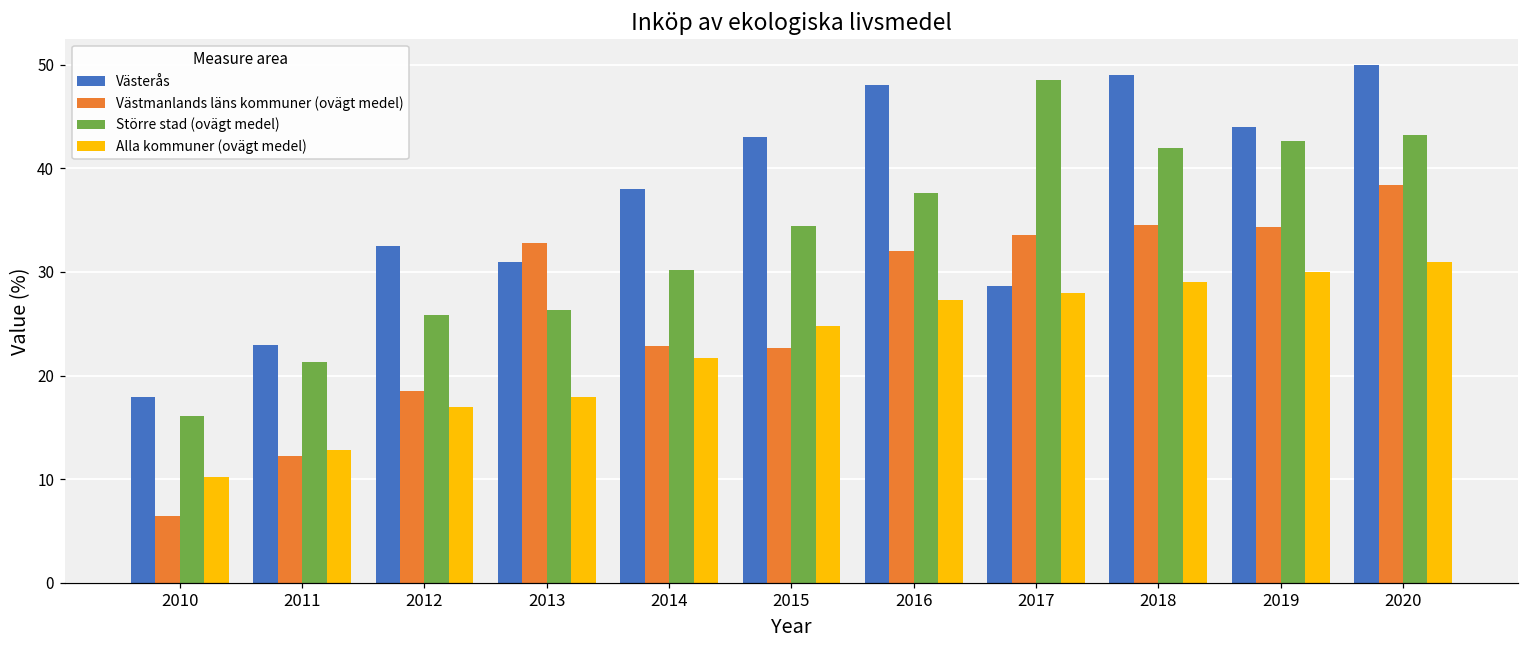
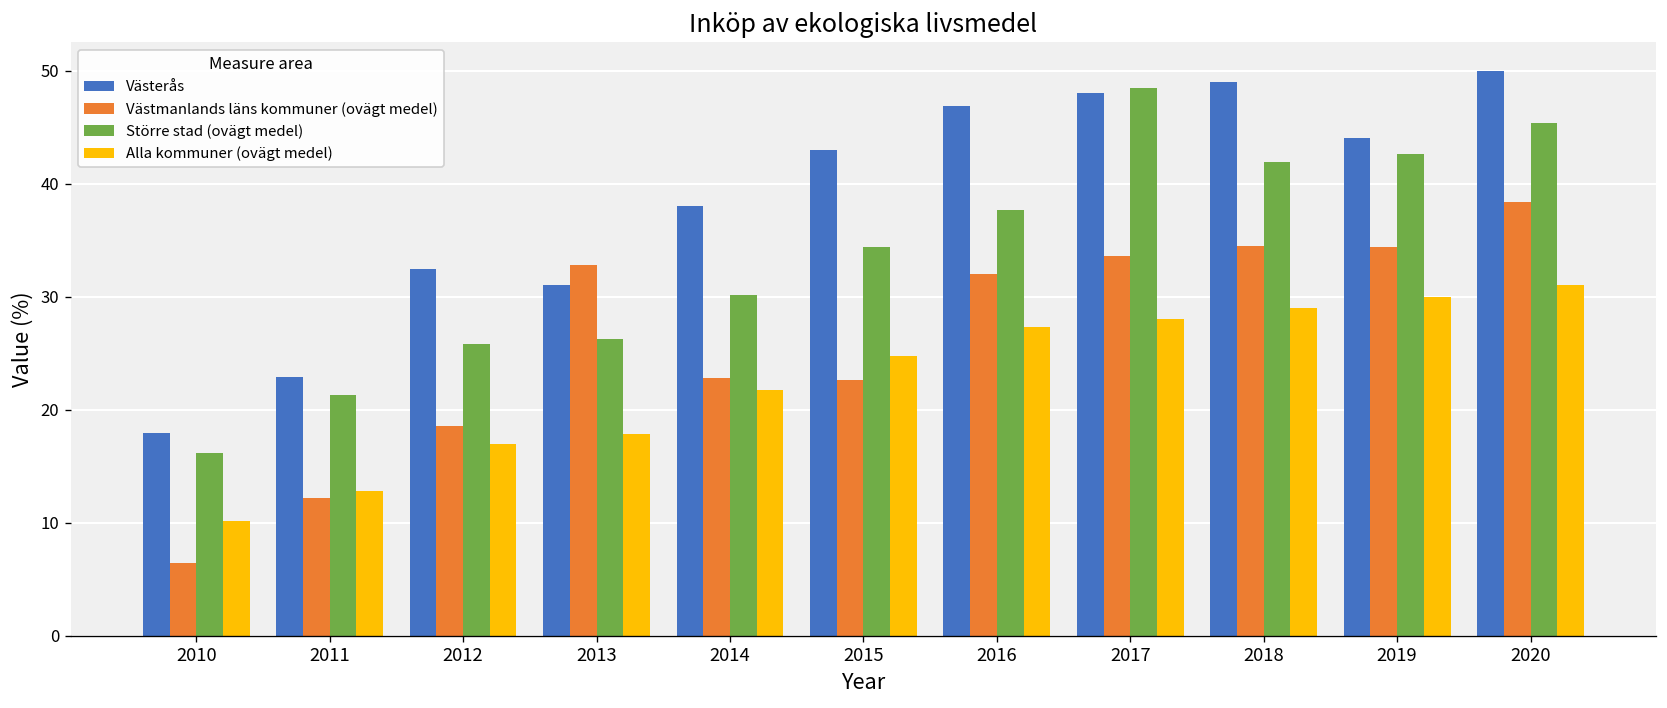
Västerås, 2016: 48 -> 47
Västerås, 2017: 29 -> 48
Större stad (ovägt medel), 2020: 43 -> 45
